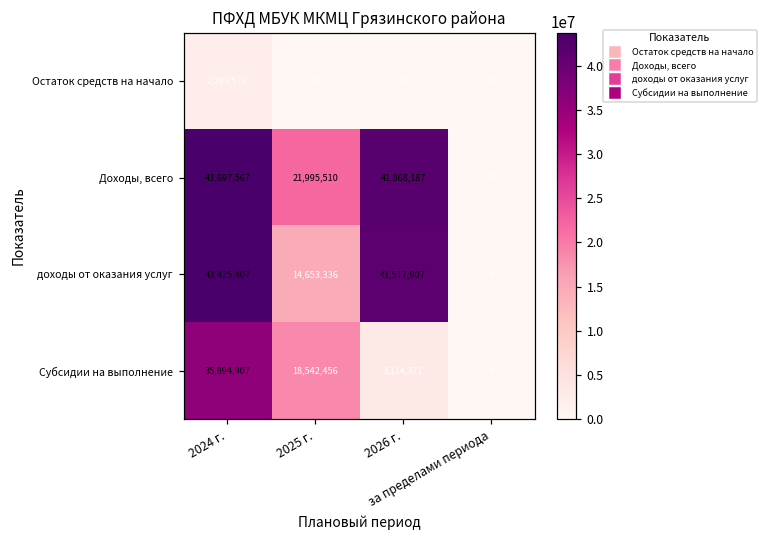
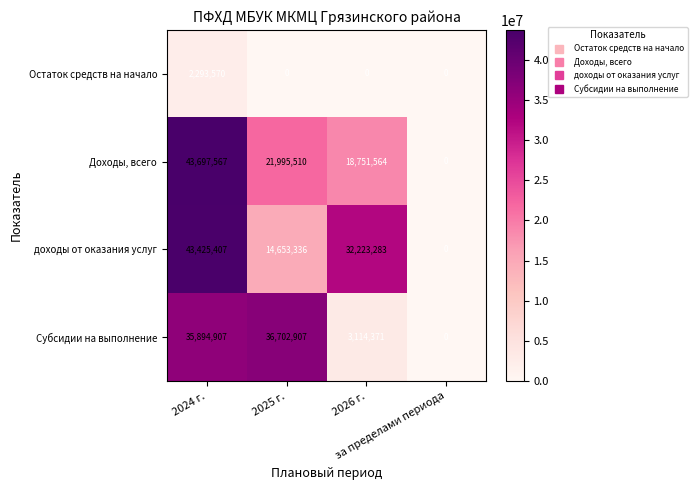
Доходы, всего, 2026 г.: 41,868,187 -> 18,751,564
доходы от оказания услуг, 2026 г.: 41,517,907 -> 32,223,283
Субсидии на выполнение, 2025 г.: 18,542,456 -> 36,702,907
